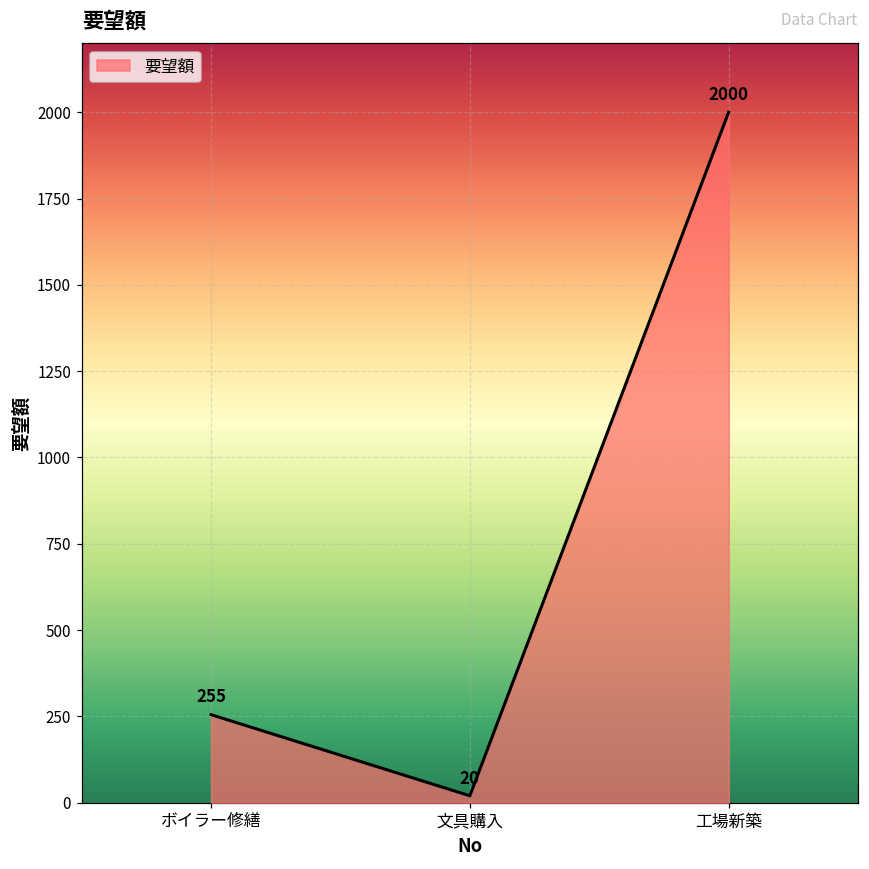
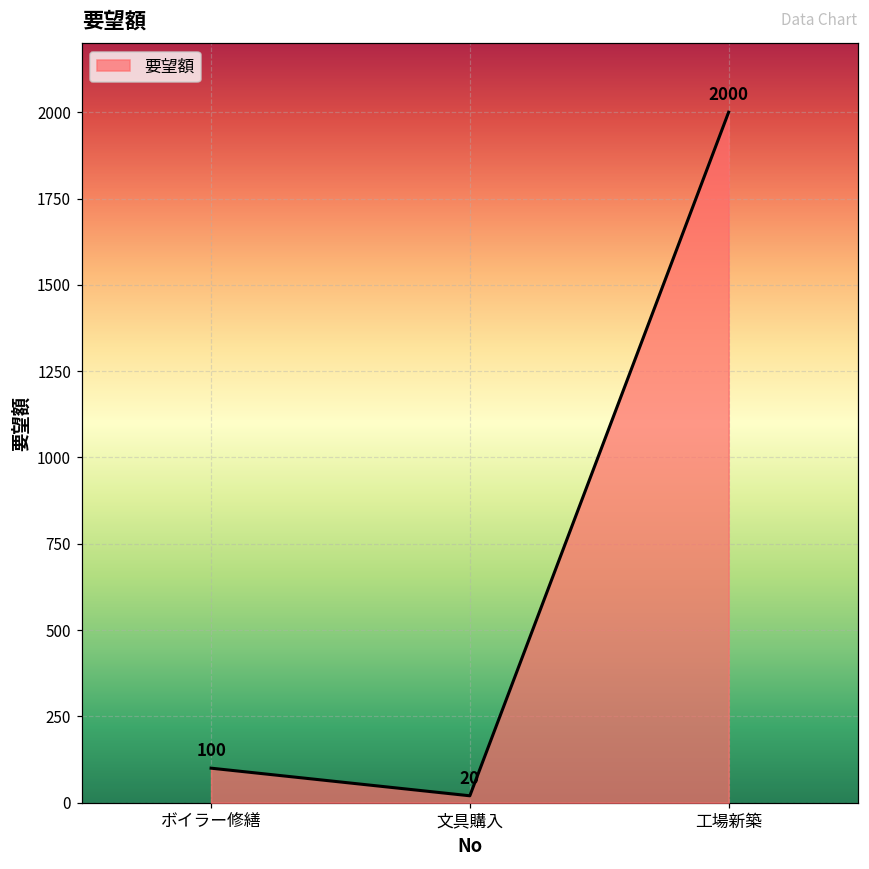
ボイラー修繕: 255 -> 100
